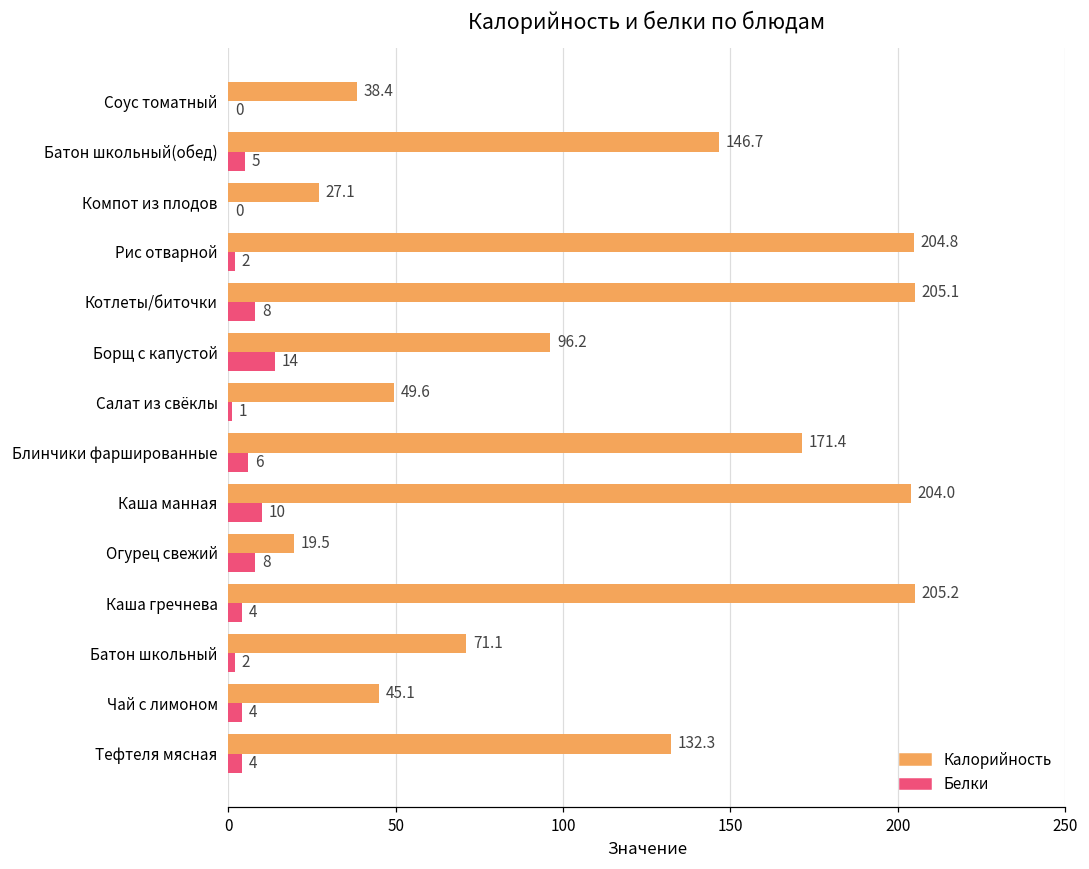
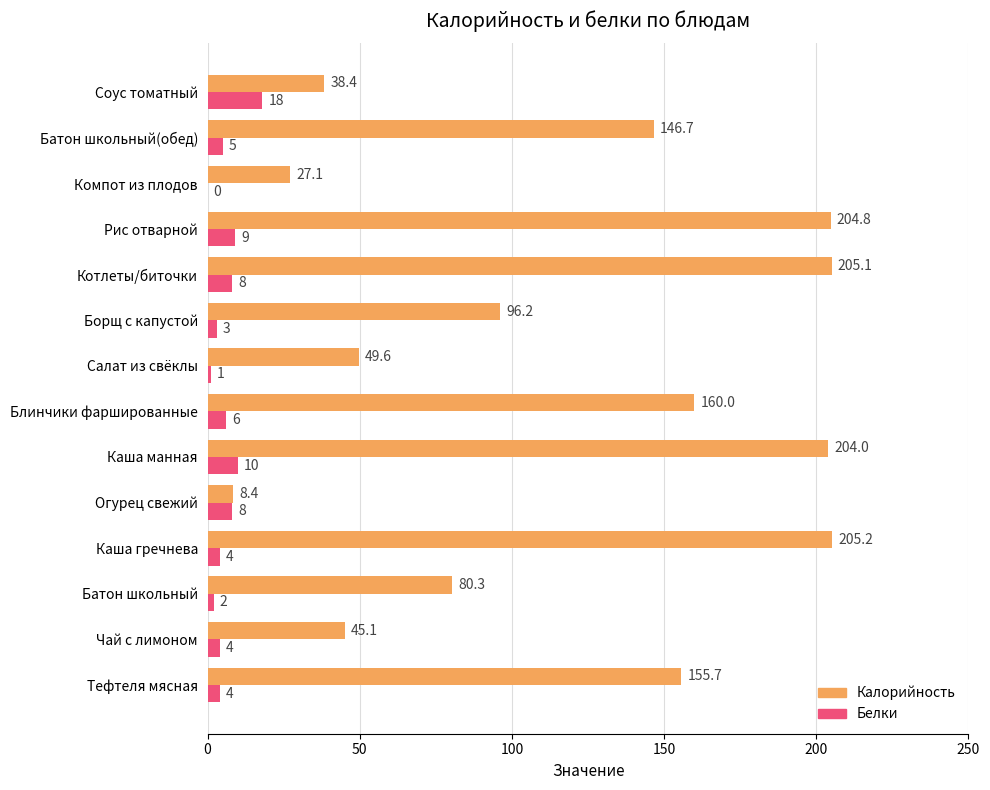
Белки, Соус томатный: 0 -> 18
Белки, Рис отварной: 2 -> 9
Белки, Борщ с капустой: 14 -> 3
Калорийность, Блинчики фаршированные: 171.4 -> 160.0
Калорийность, Огурец свежий: 19.5 -> 8.4
Калорийность, Батон школьный: 71.1 -> 80.3
Калорийность, Тефтеля мясная: 132.3 -> 155.7
